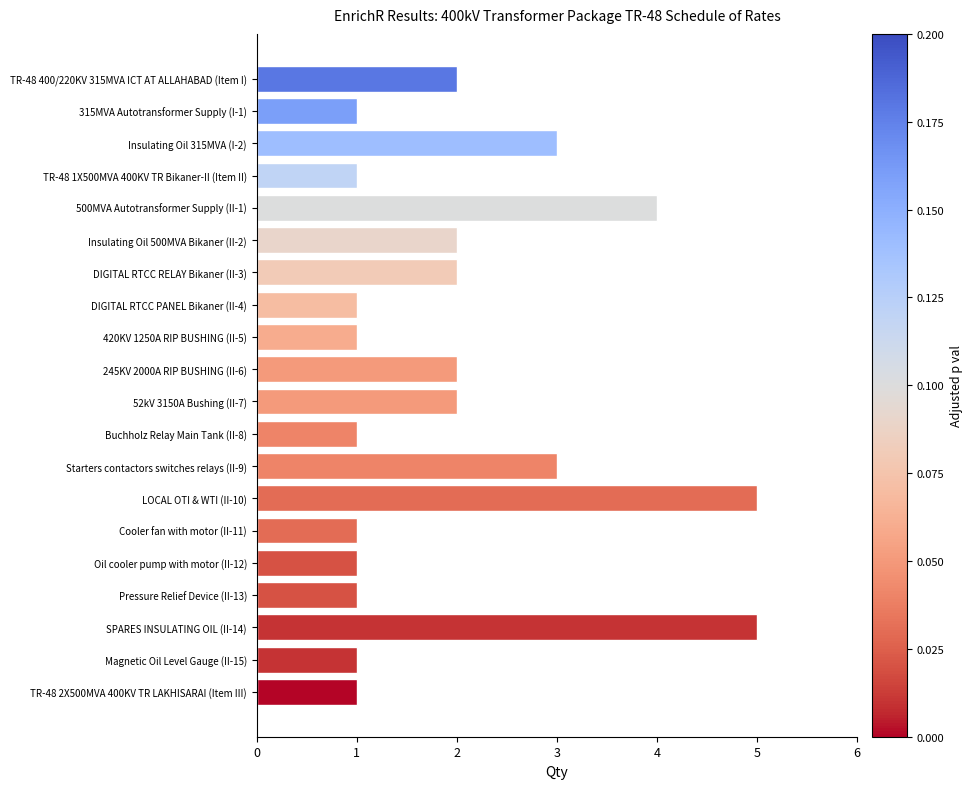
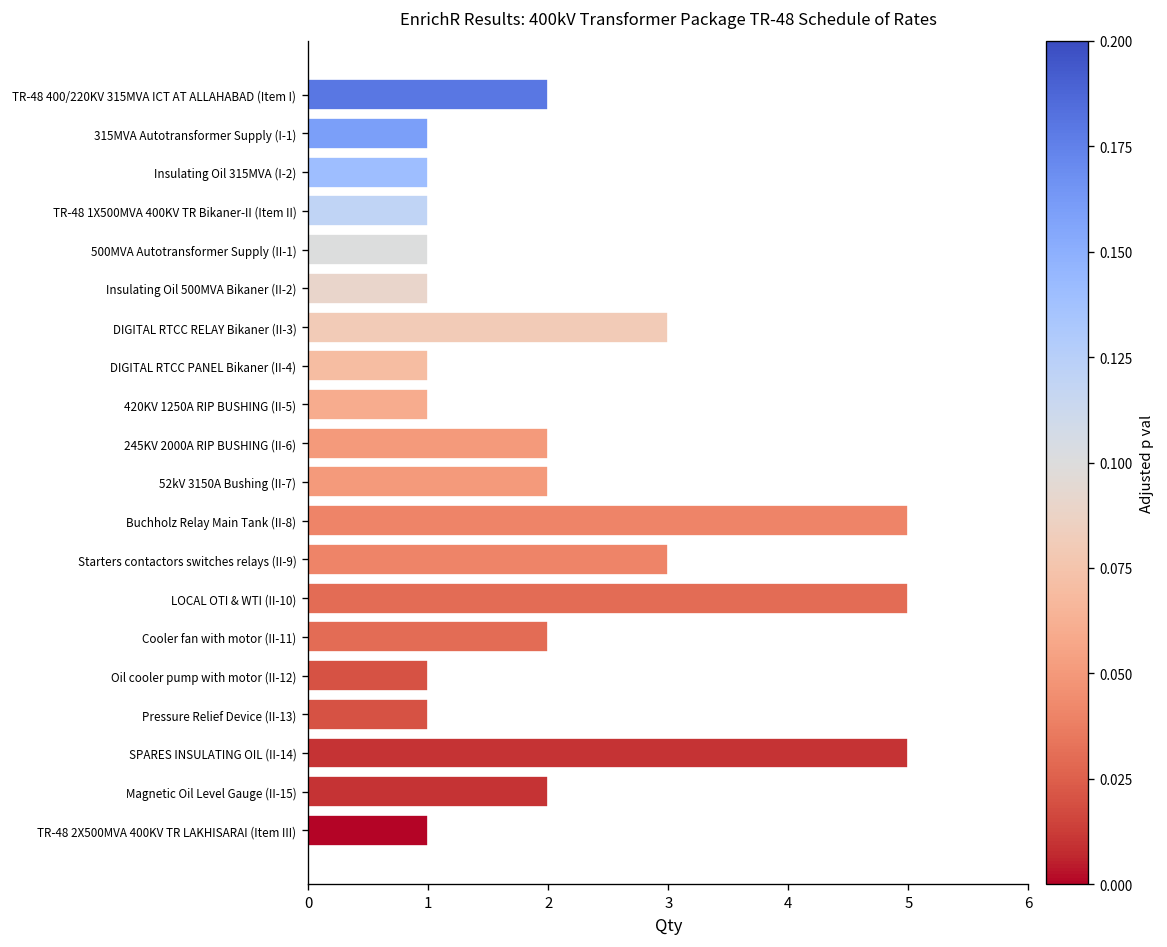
Insulating Oil 315MVA (I-2): 3 -> 1
500MVA Autotransformer Supply (II-1): 4 -> 1
Insulating Oil 500MVA Bikaner (II-2): 2 -> 1
DIGITAL RTCC RELAY Bikaner (II-3): 2 -> 3
Buchholz Relay Main Tank (II-8): 1 -> 5
Cooler fan with motor (II-11): 1 -> 2
Magnetic Oil Level Gauge (II-15): 1 -> 2
